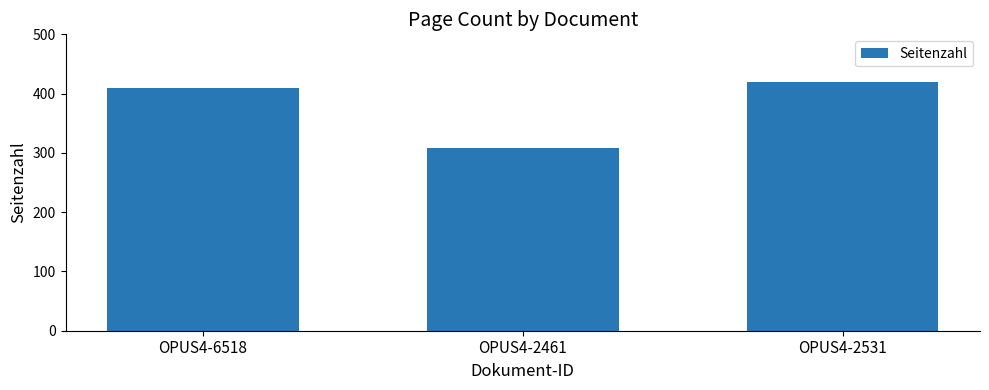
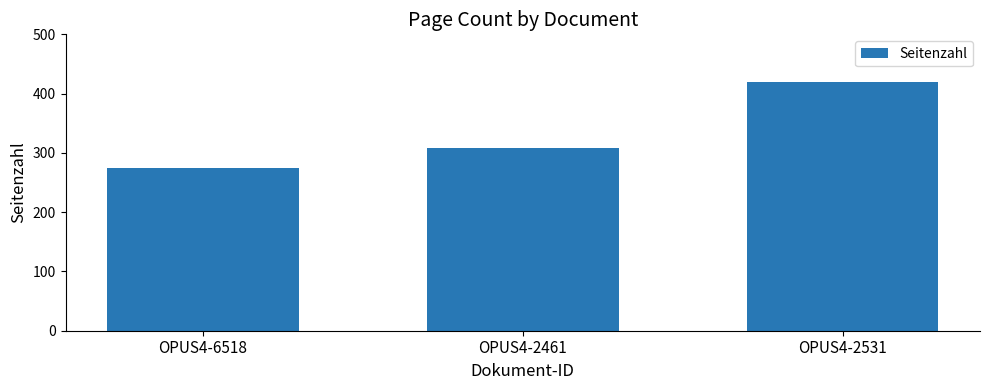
OPUS4-6518: 410 -> 270
